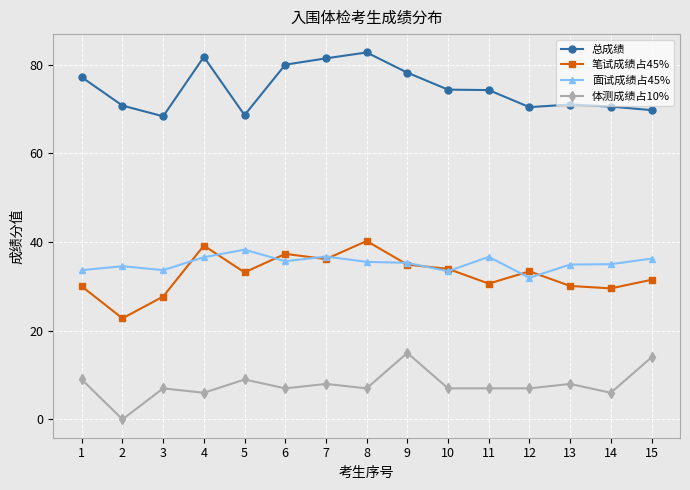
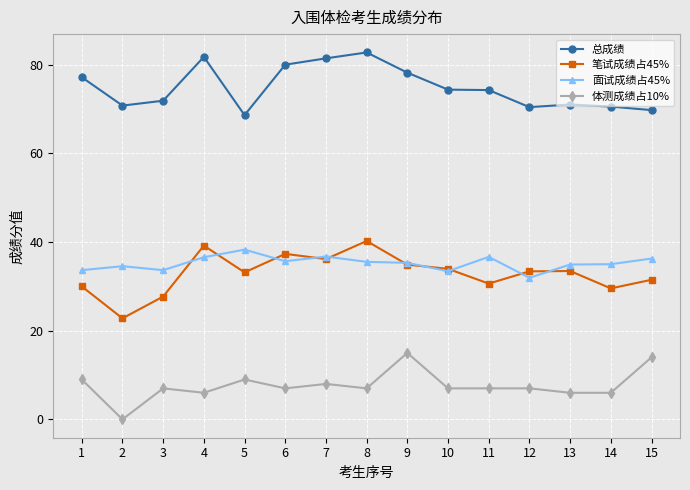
总成绩, 3: 68 -> 72
笔试成绩占45%, 13: 30 -> 33
体测成绩占10%, 13: 8 -> 6
